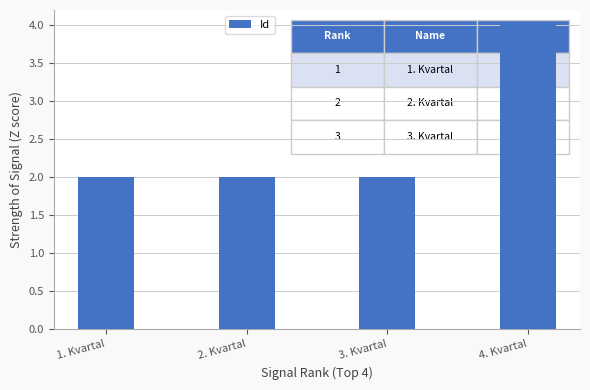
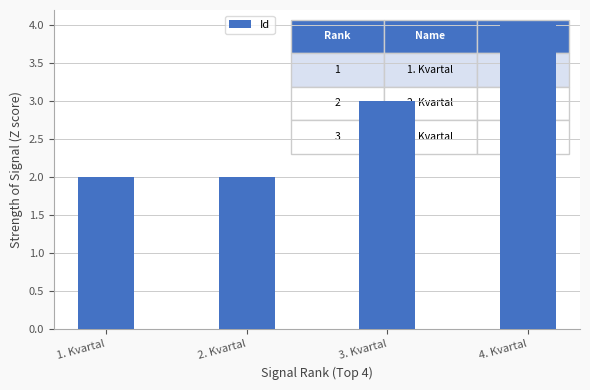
3. Kvartal: 2 -> 3
